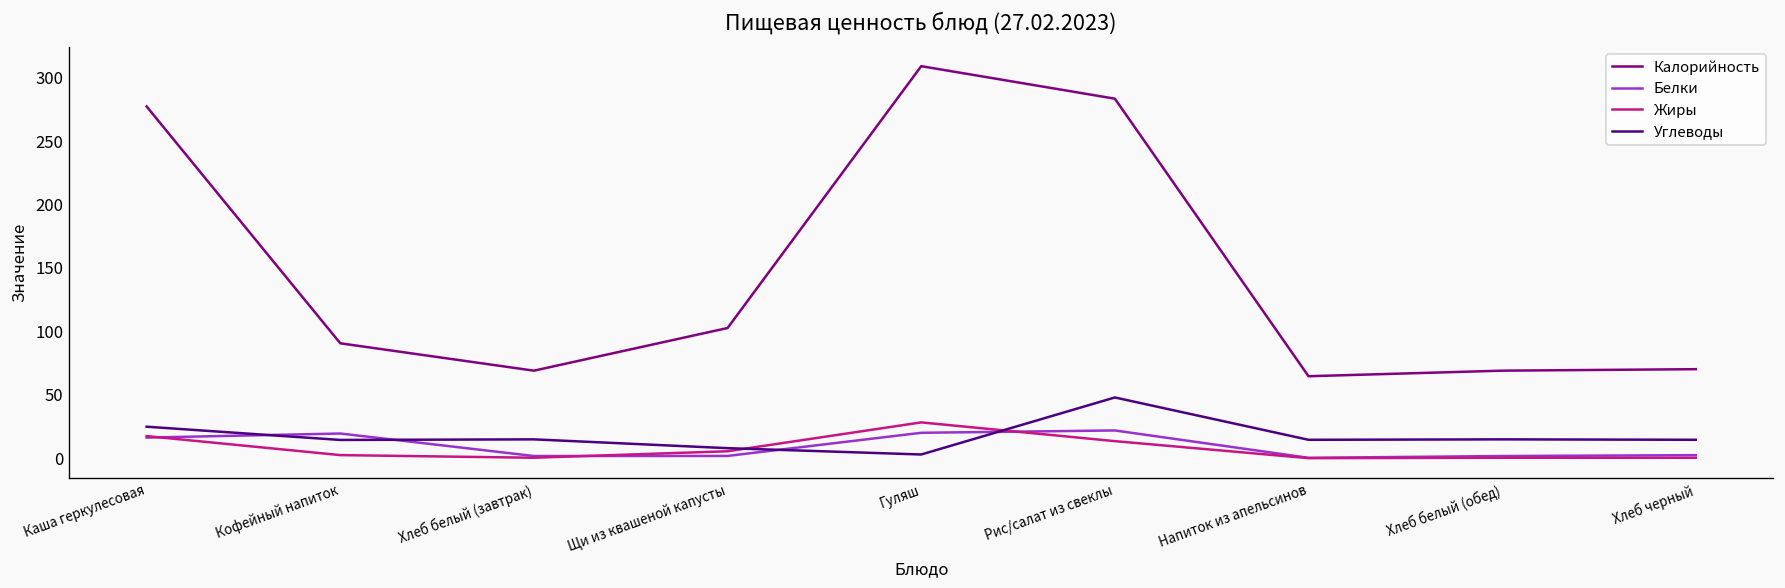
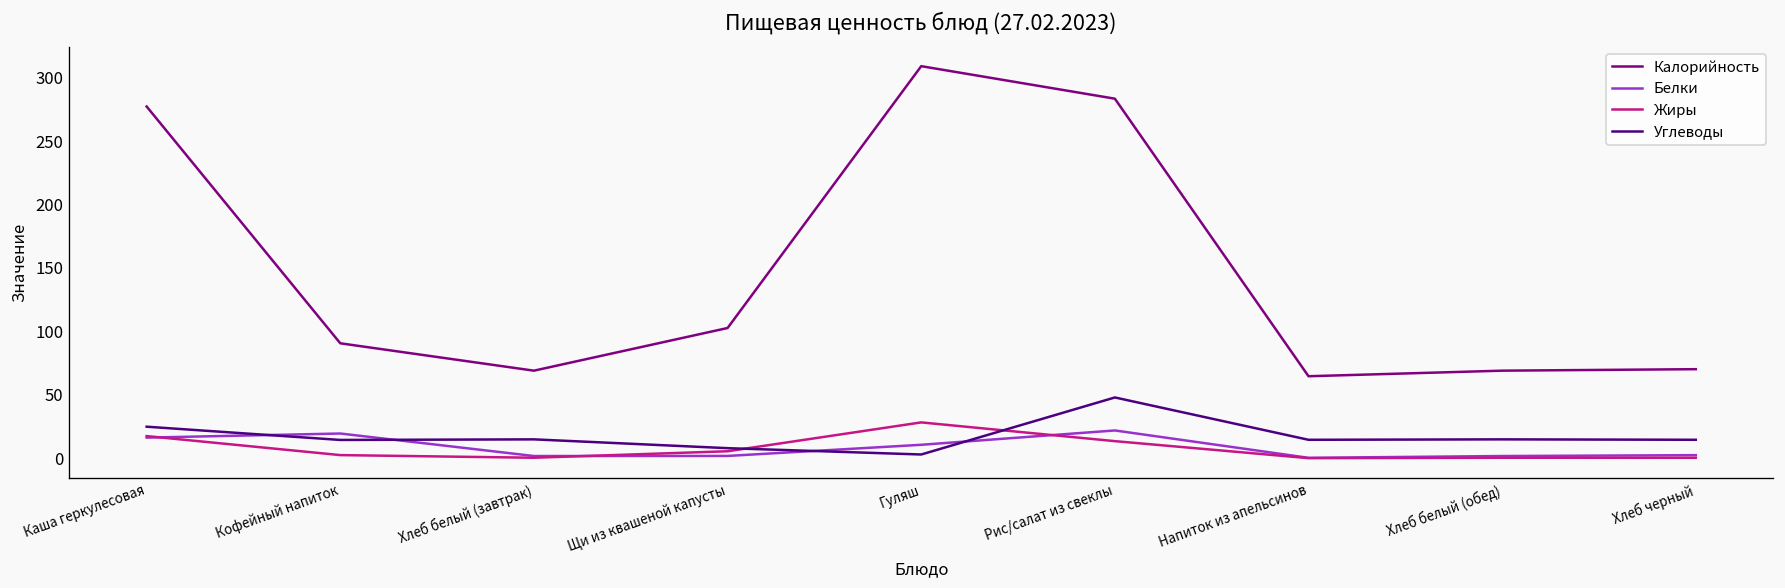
Белки, Гуляш: 20 -> 11
